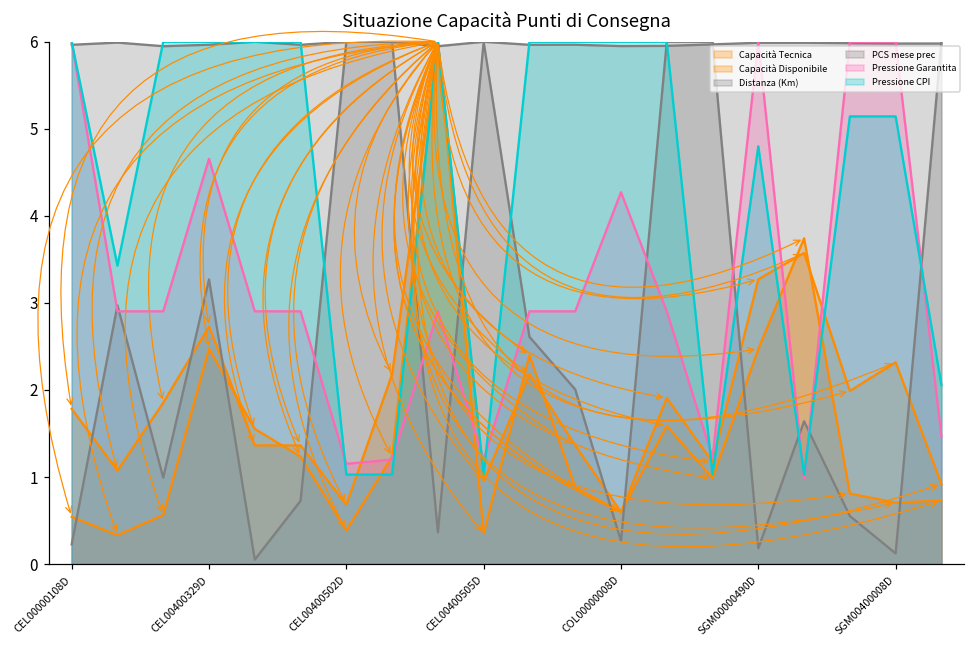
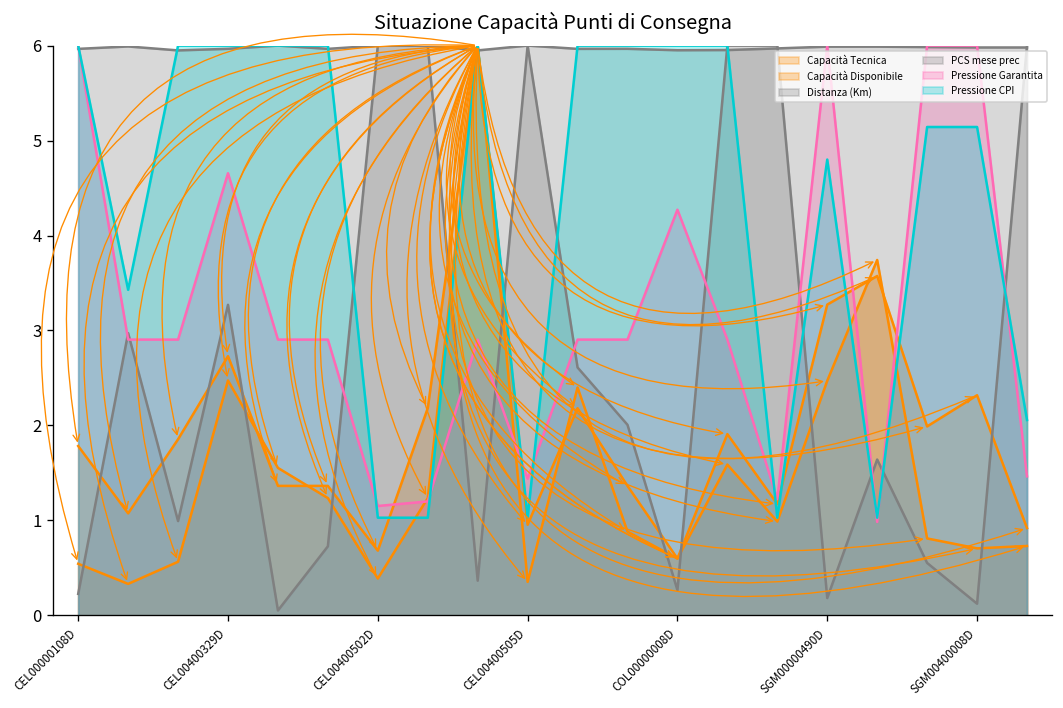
Pressione Garantita, CEL00400505D: 1.2 -> 1.4
